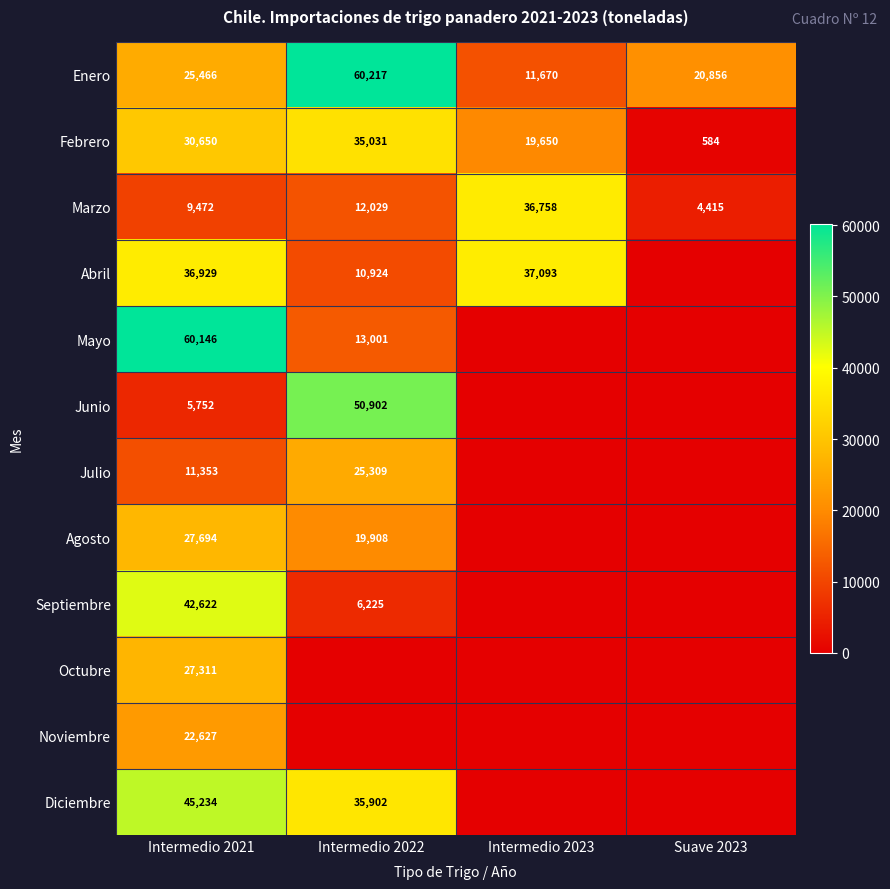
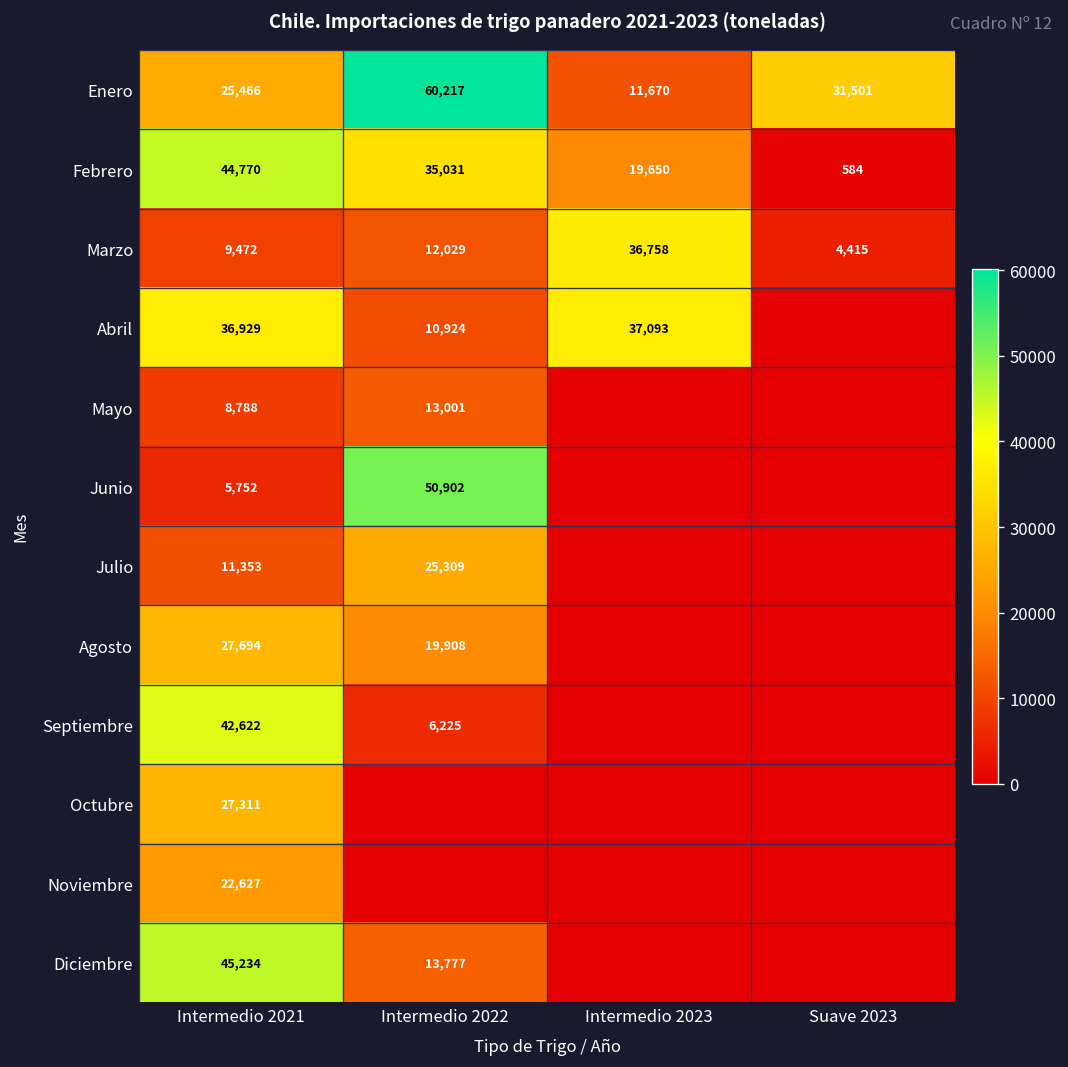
Enero, Suave 2023: 20,856 -> 31,501
Febrero, Intermedio 2021: 30,650 -> 44,770
Mayo, Intermedio 2021: 60,146 -> 8,788
Diciembre, Intermedio 2022: 35,902 -> 13,777
